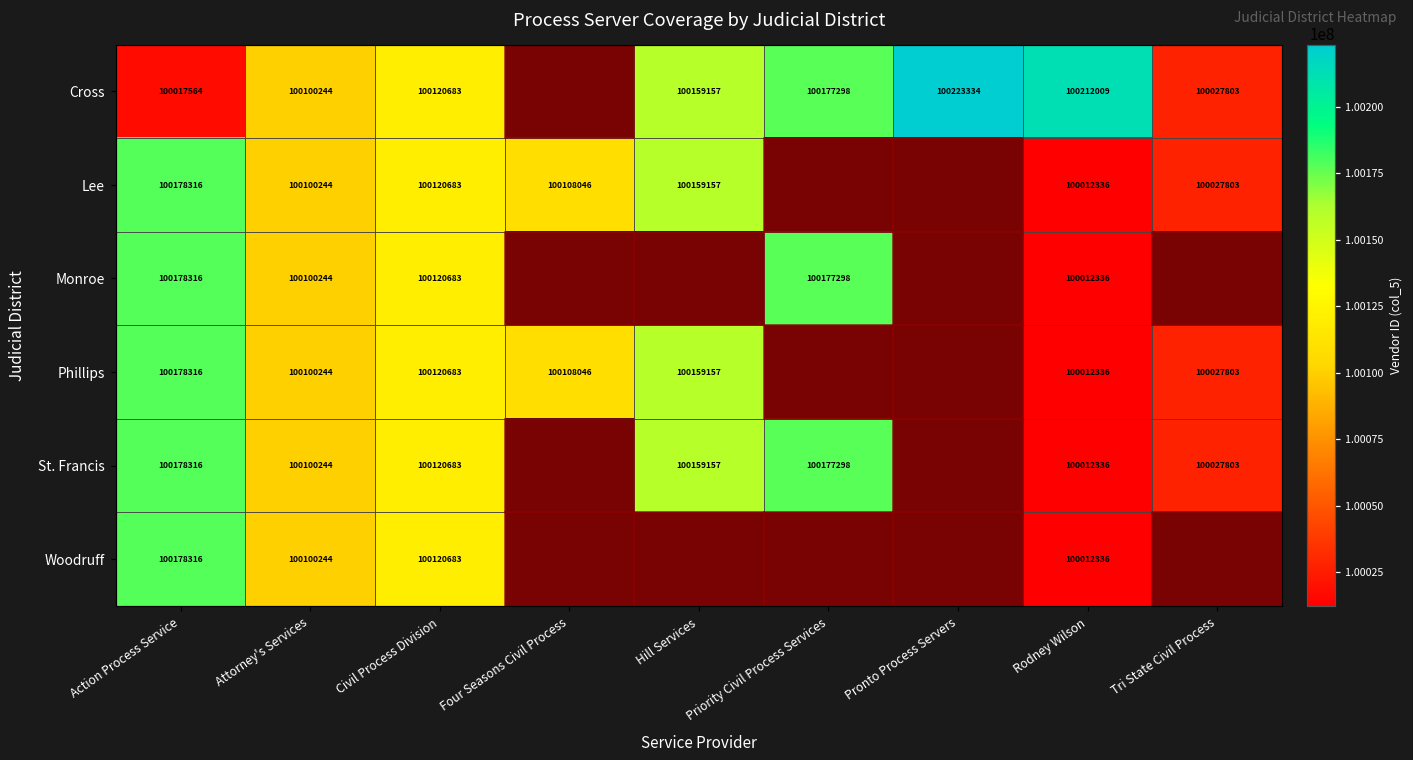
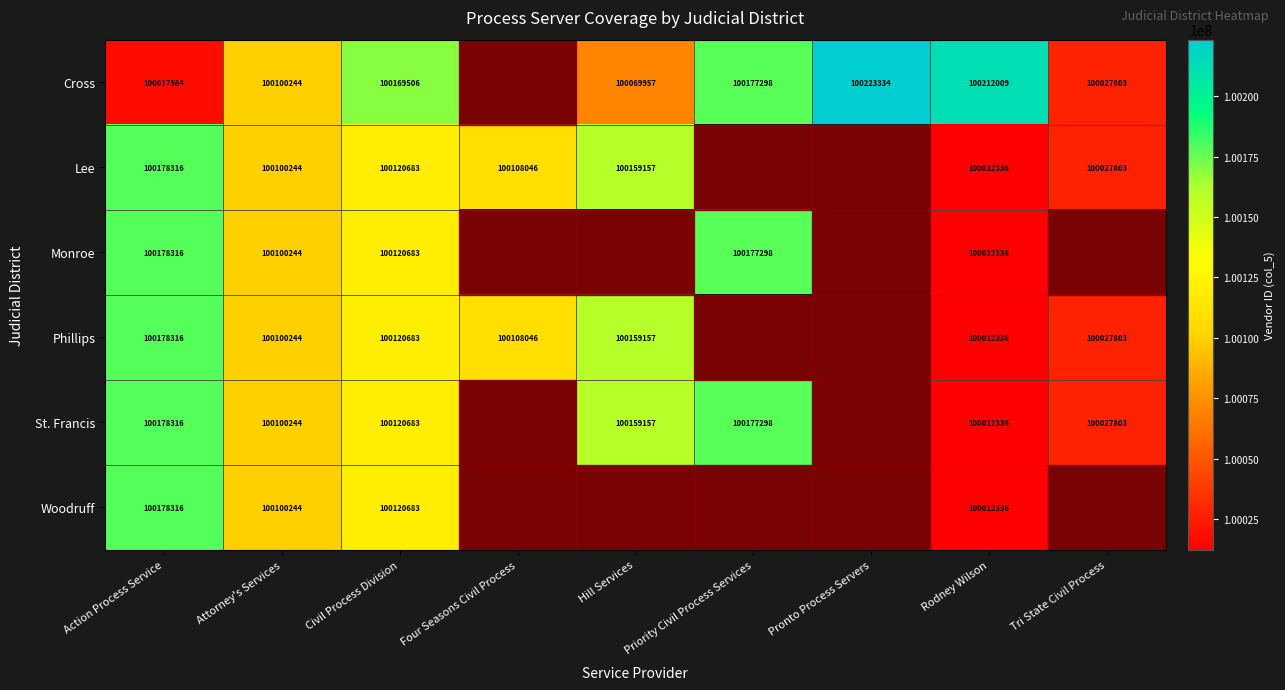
Cross, Civil Process Division: 100120683 -> 100169506
Cross, Hill Services: 100159157 -> 100069957
